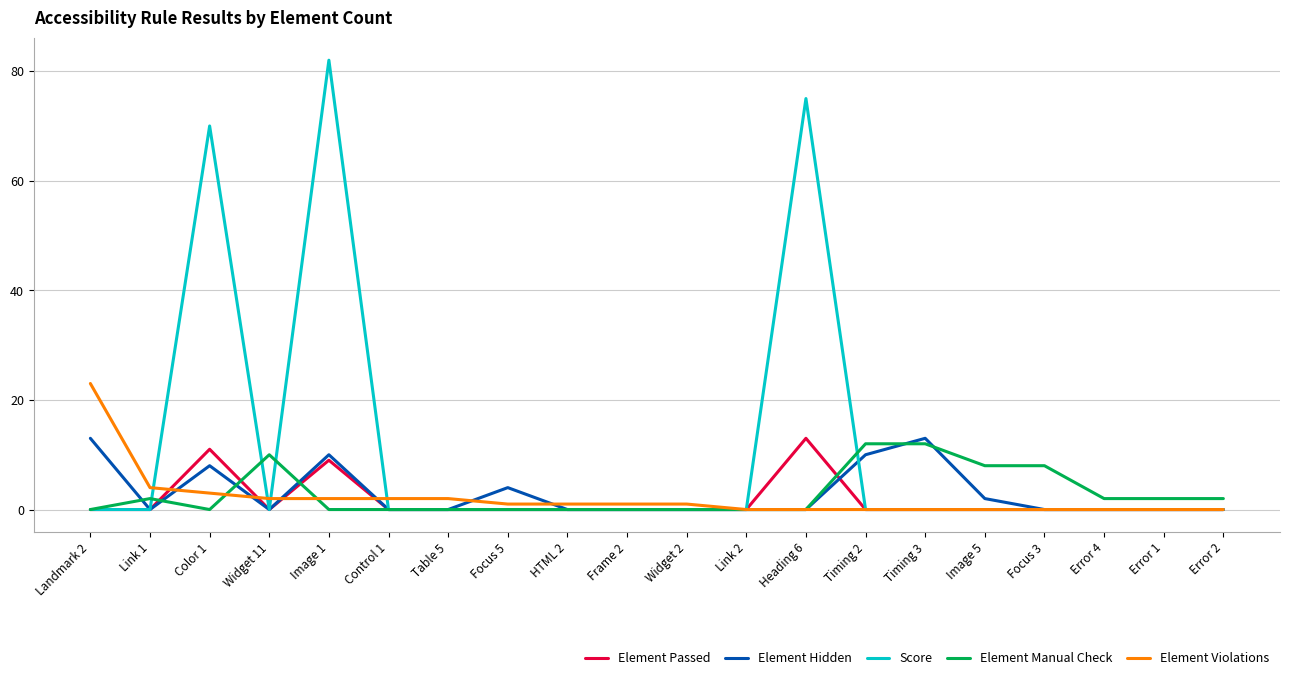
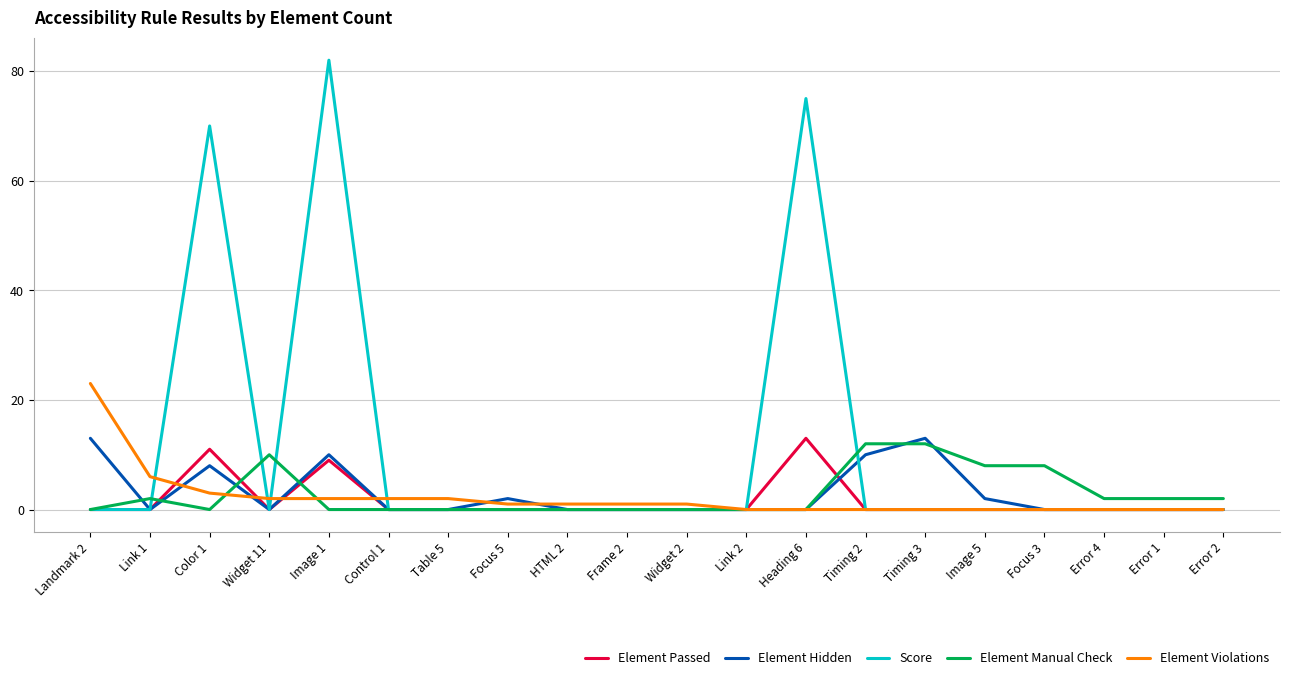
Element Violations, Link 1: 4 -> 6
Element Hidden, Focus 5: 4 -> 2
